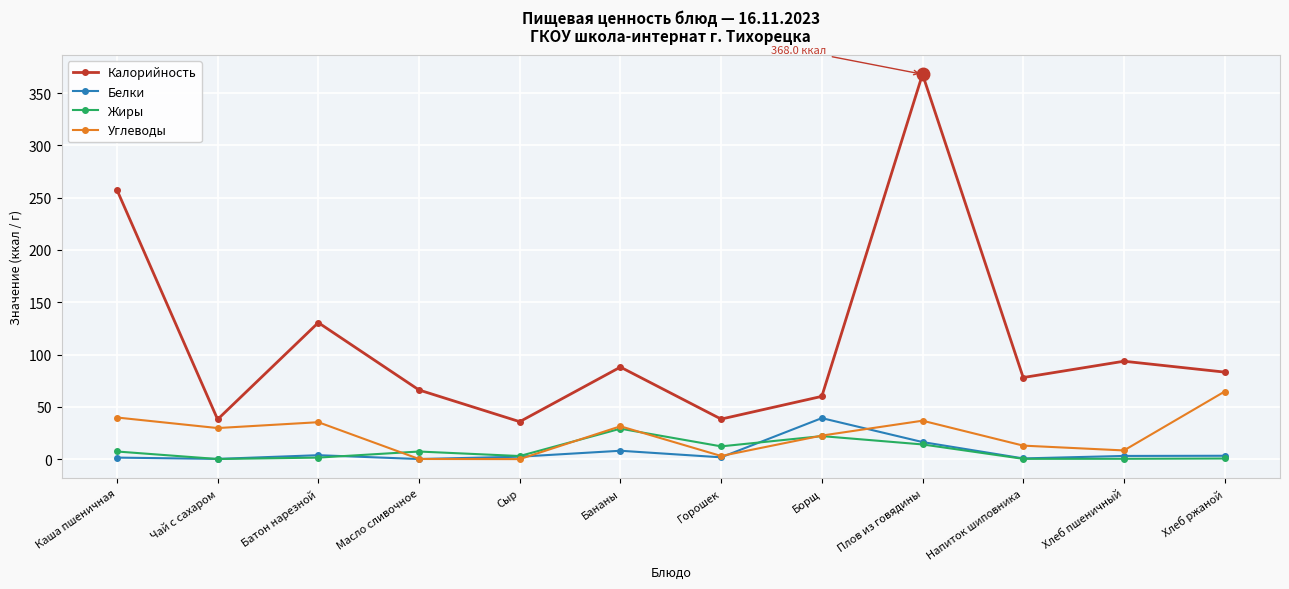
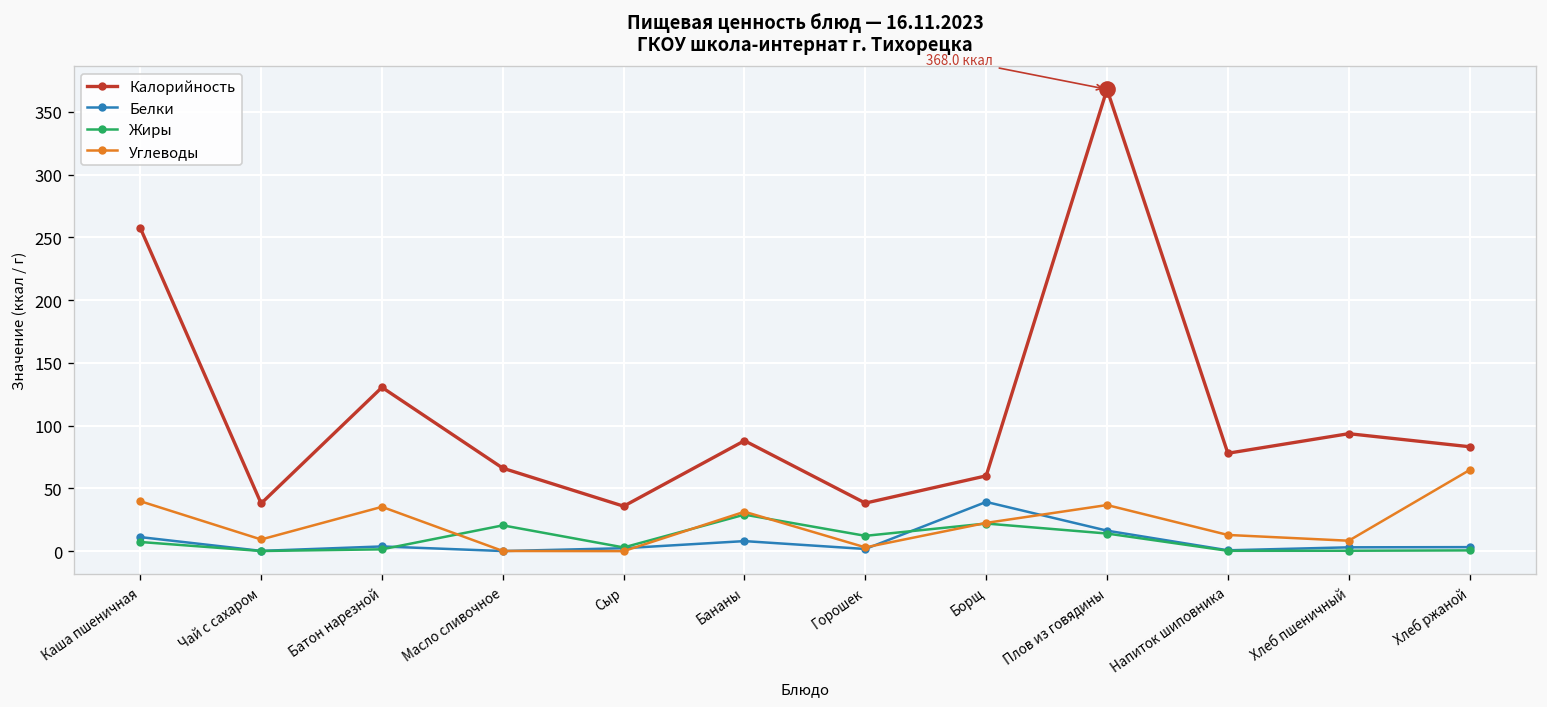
Белки, Каша пшеничная: 1 -> 11
Углеводы, Чай с сахаром: 30 -> 9
Жиры, Масло сливочное: 7 -> 21
